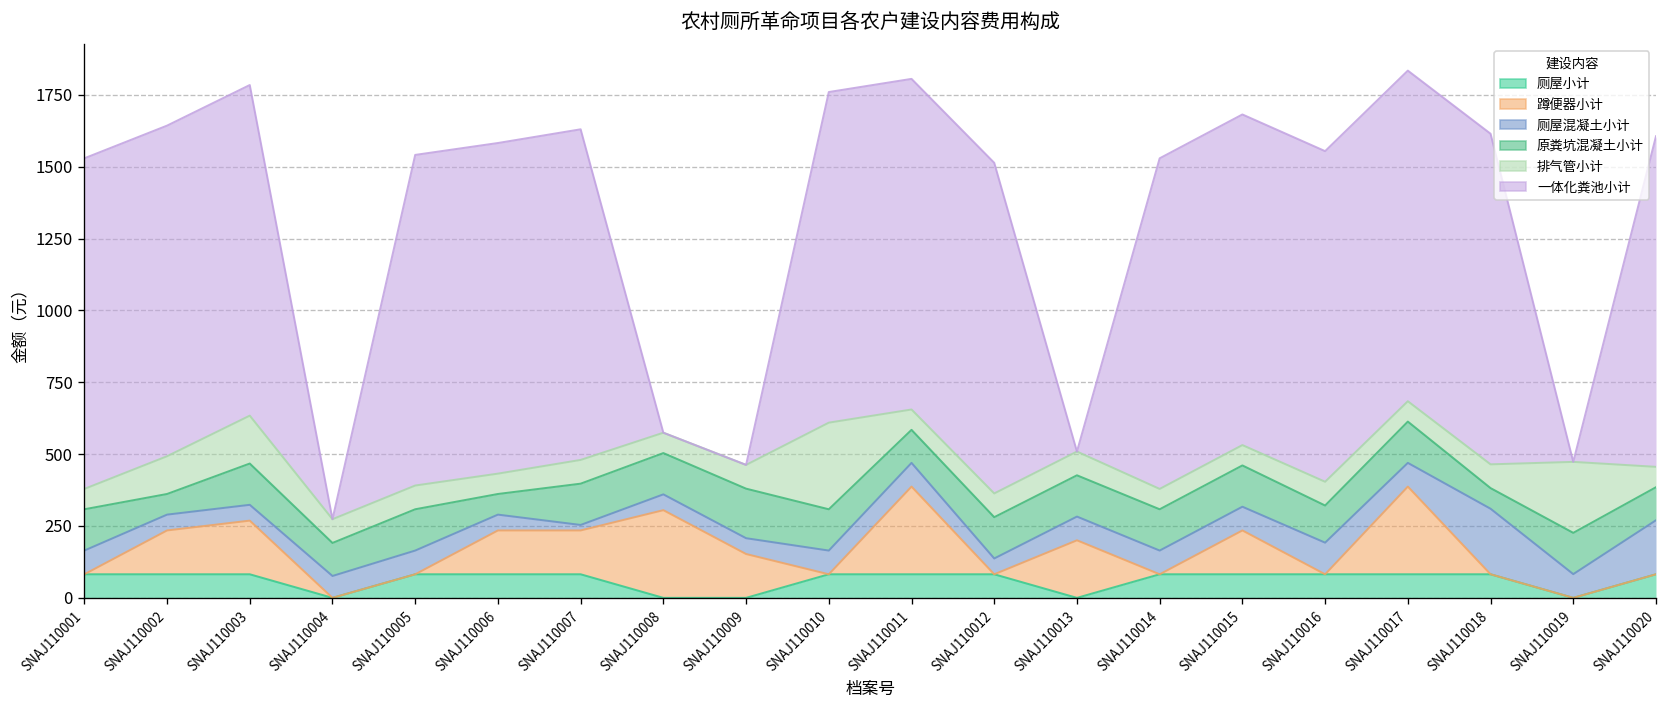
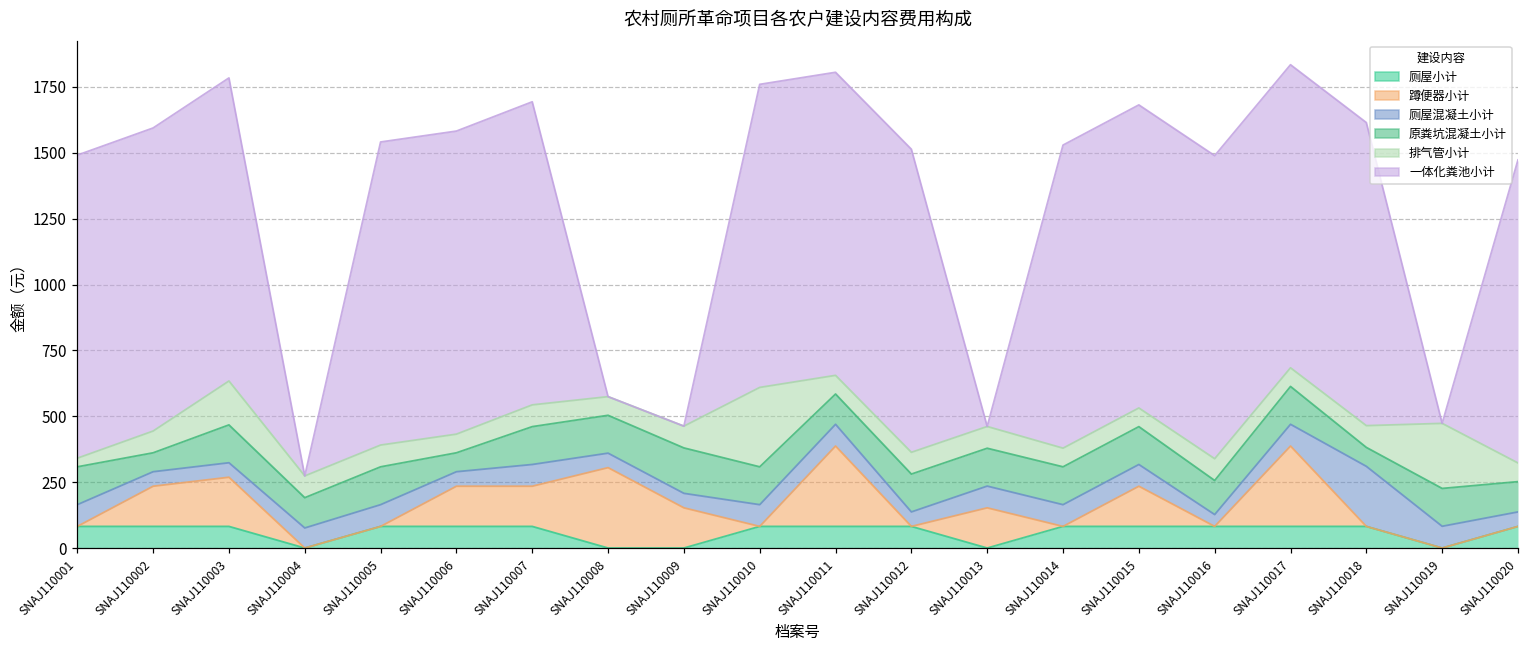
排气管小计, SNAJ110001: 70 -> 30
排气管小计, SNAJ110002: 130 -> 80
厕屋混凝土小计, SNAJ110007: 20 -> 80
蹲便器小计, SNAJ110013: 200 -> 150
厕屋混凝土小计, SNAJ110016: 110 -> 50
厕屋混凝土小计, SNAJ110020: 190 -> 60
